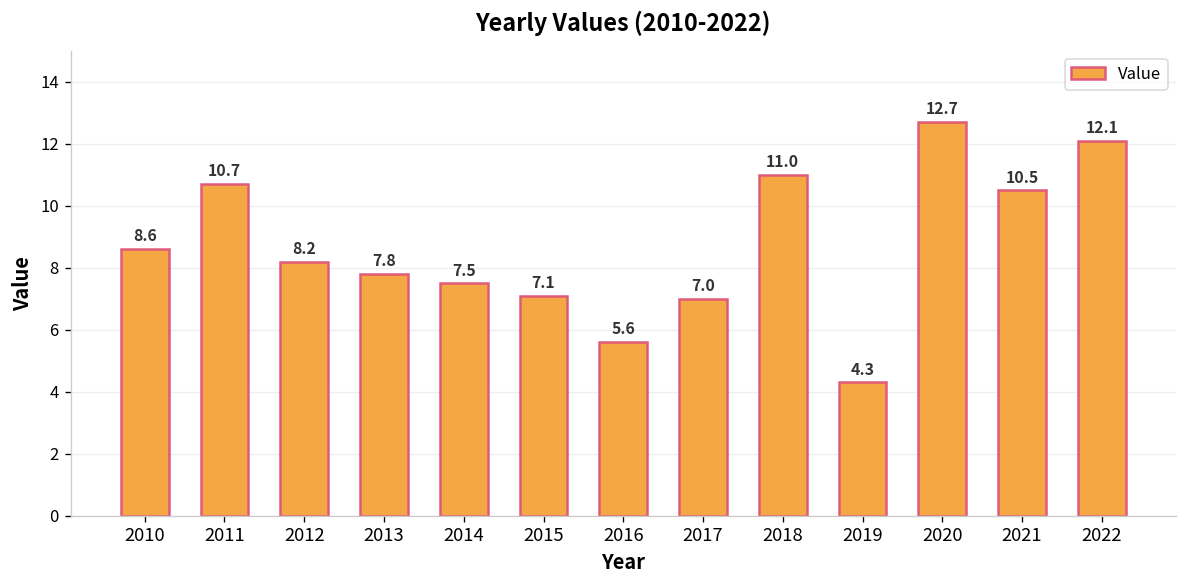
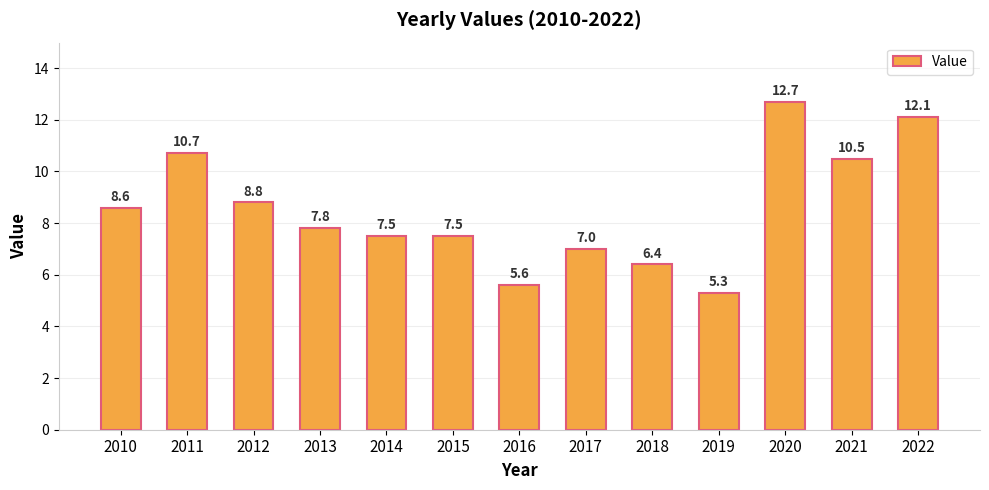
2012: 8.2 -> 8.8
2015: 7.1 -> 7.5
2018: 11.0 -> 6.4
2019: 4.3 -> 5.3
